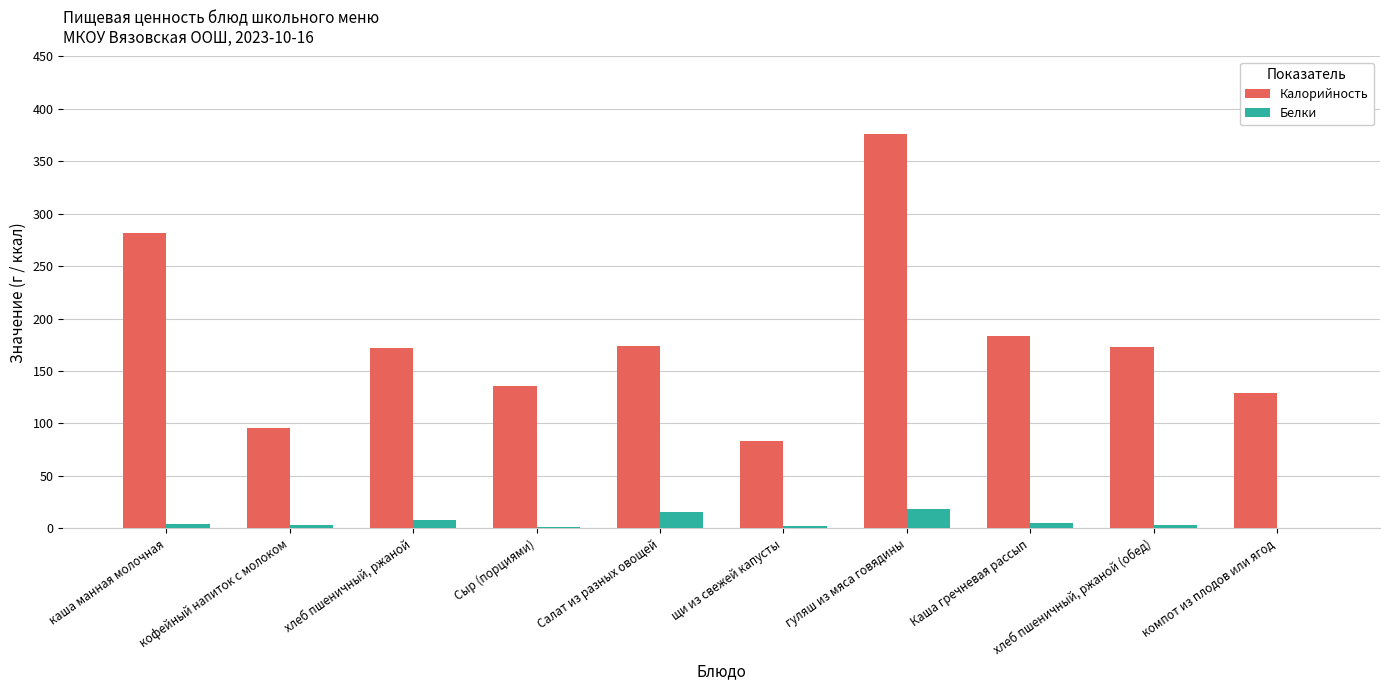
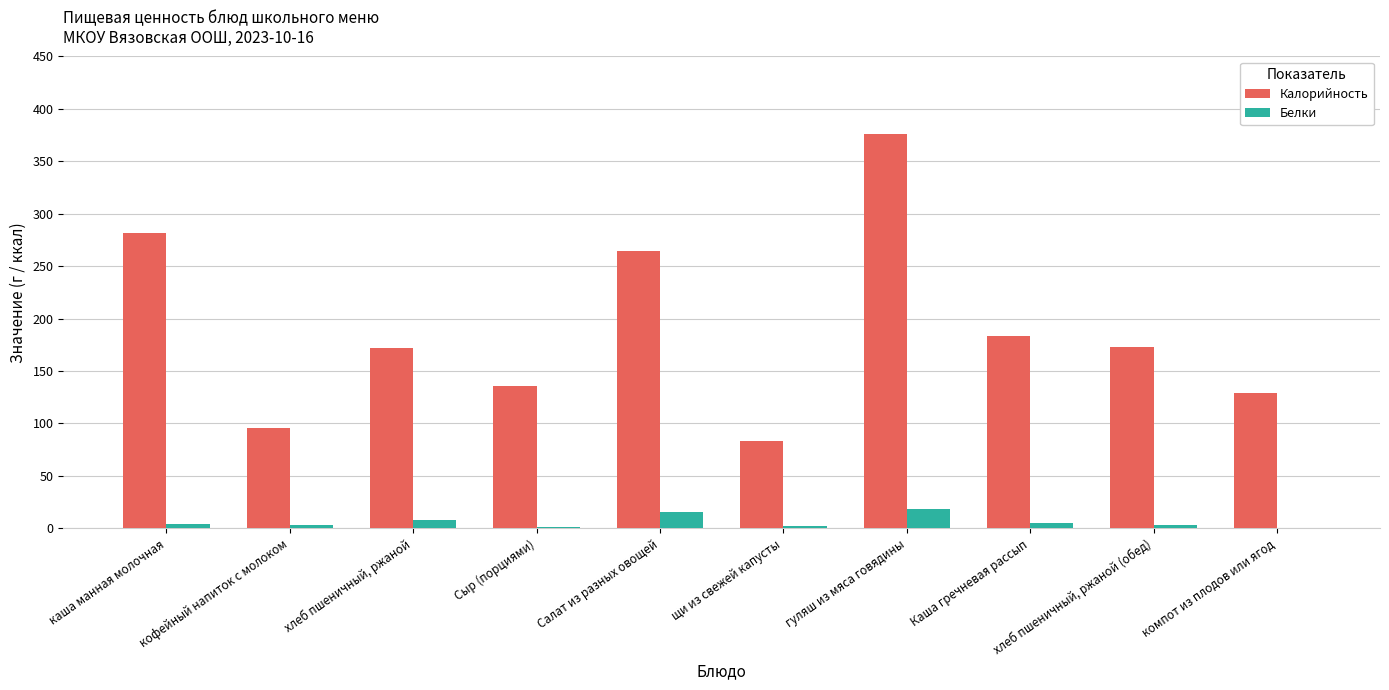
Калорийность, Салат из разных овощей: 174 -> 264
